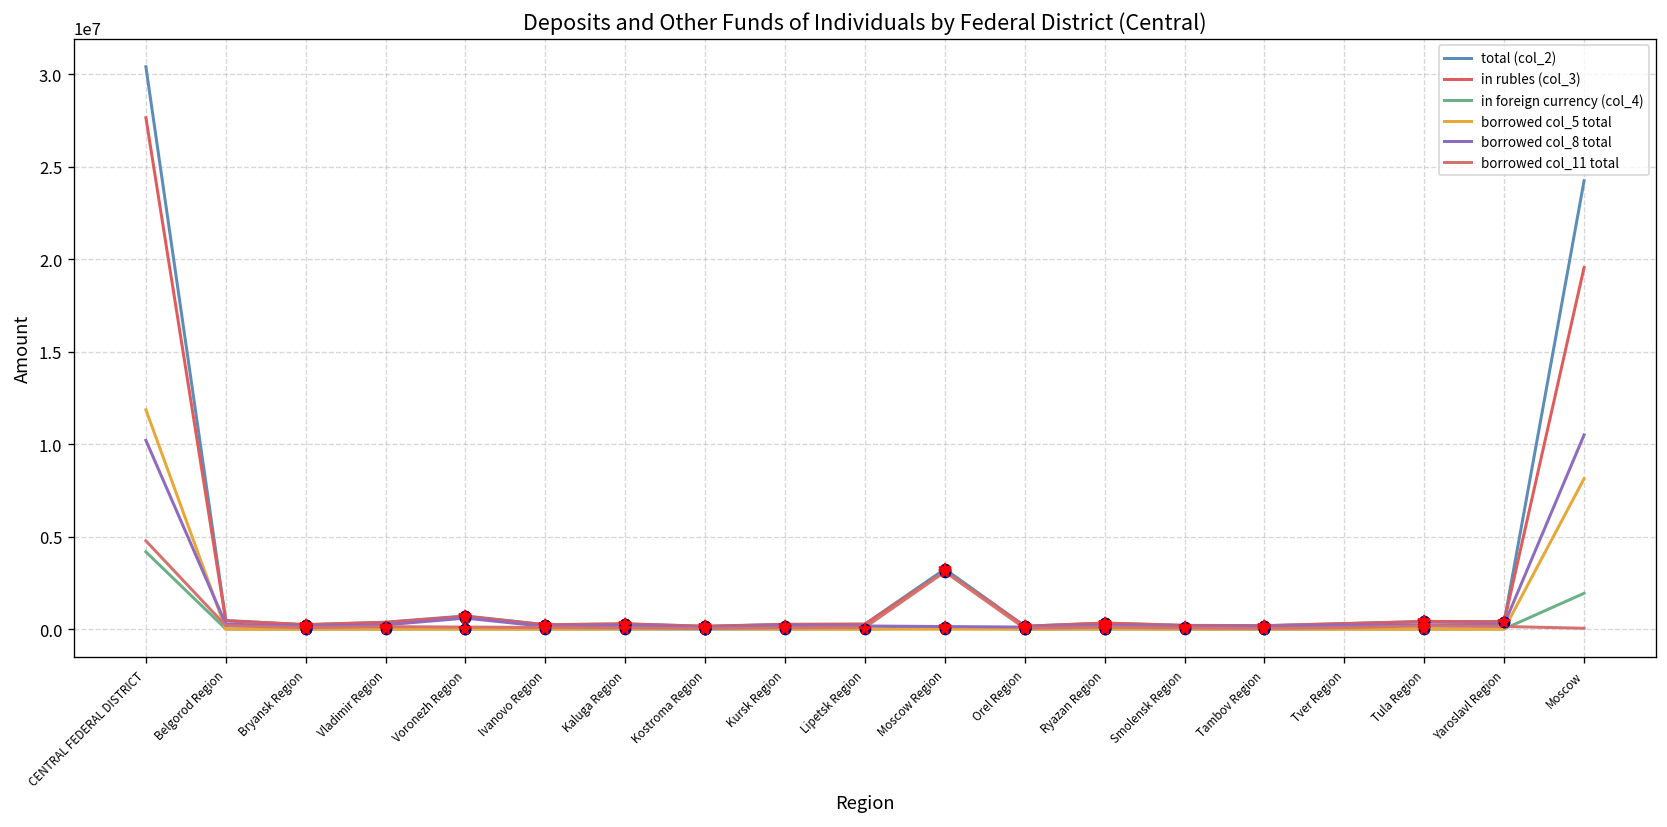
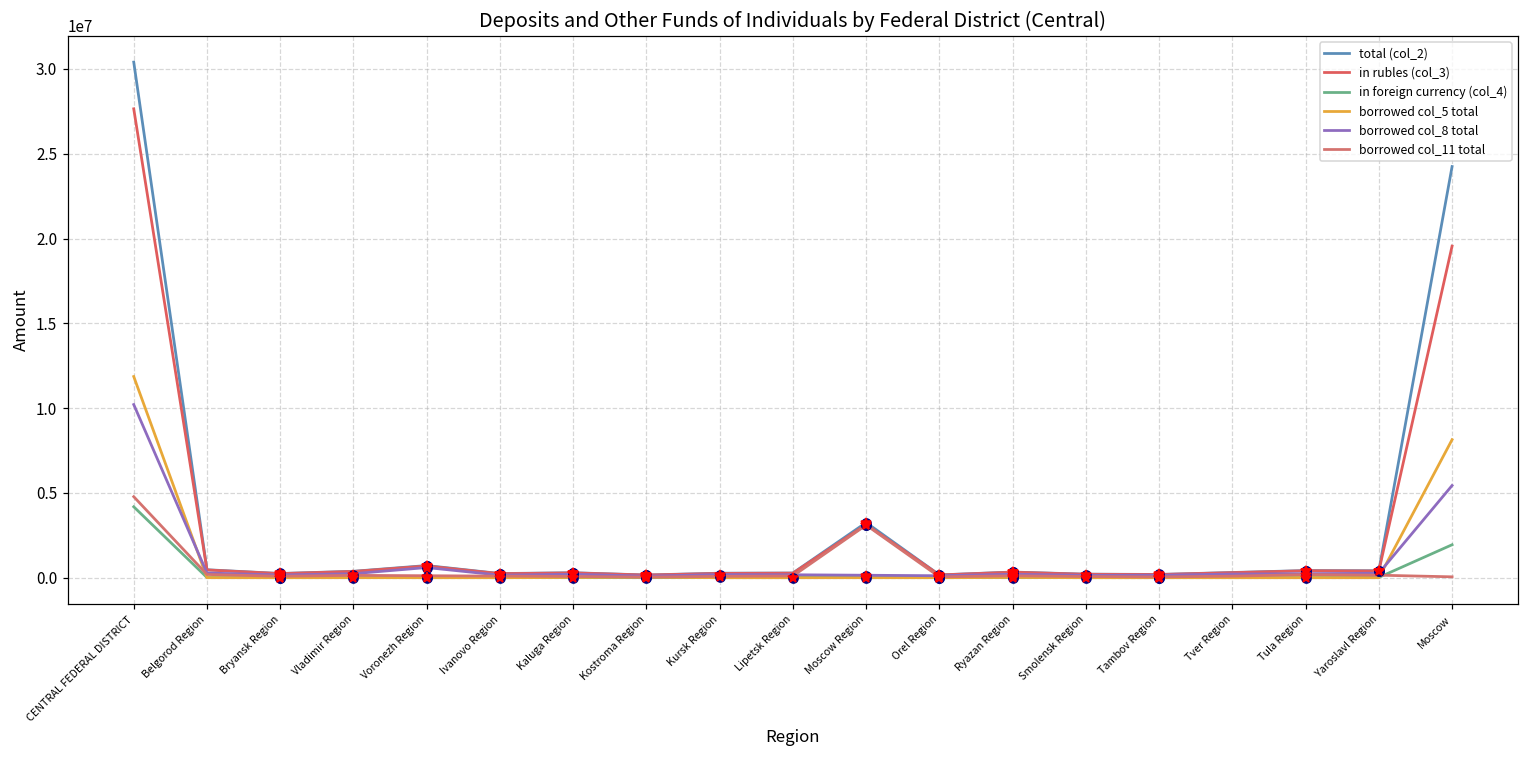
borrowed col_8 total, Moscow: 10500000 -> 5400000
